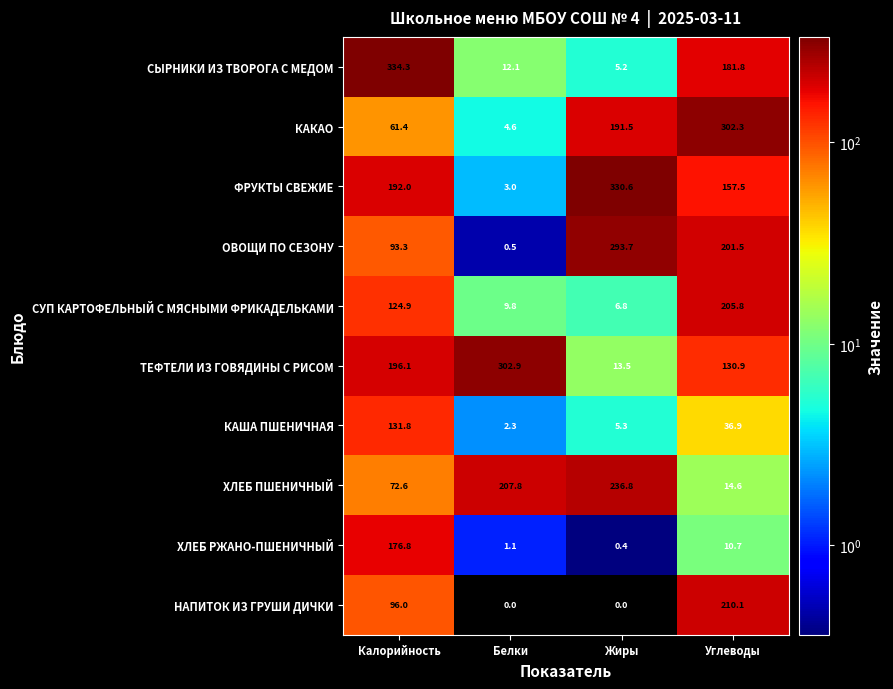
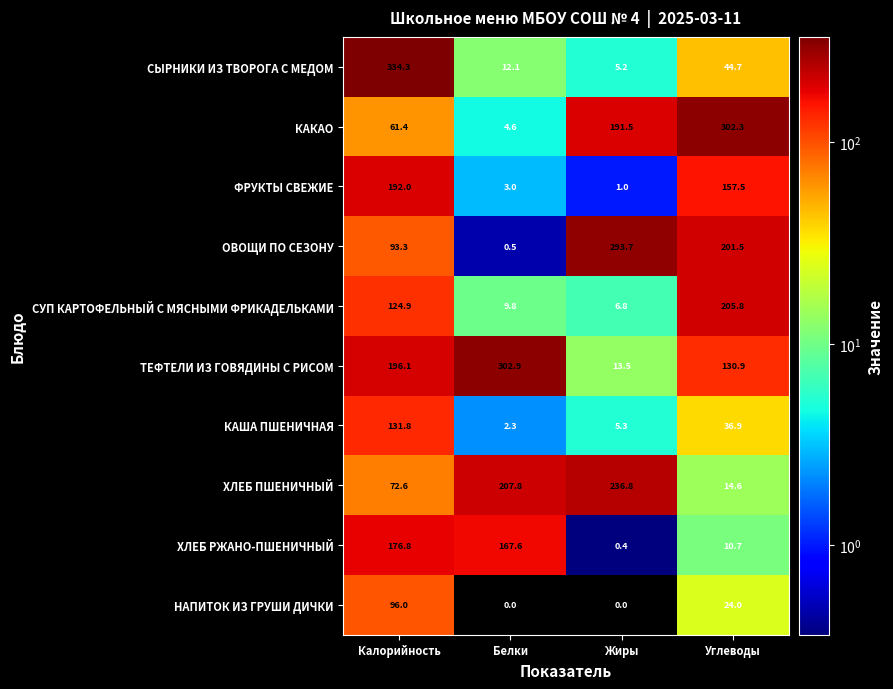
СЫРНИКИ ИЗ ТВОРОГА С МЕДОМ, Углеводы: 181.8 -> 44.7
ФРУКТЫ СВЕЖИЕ, Жиры: 330.6 -> 1.0
ХЛЕБ РЖАНО-ПШЕНИЧНЫЙ, Белки: 1.1 -> 167.6
НАПИТОК ИЗ ГРУШИ ДИЧКИ, Углеводы: 210.1 -> 24.0
